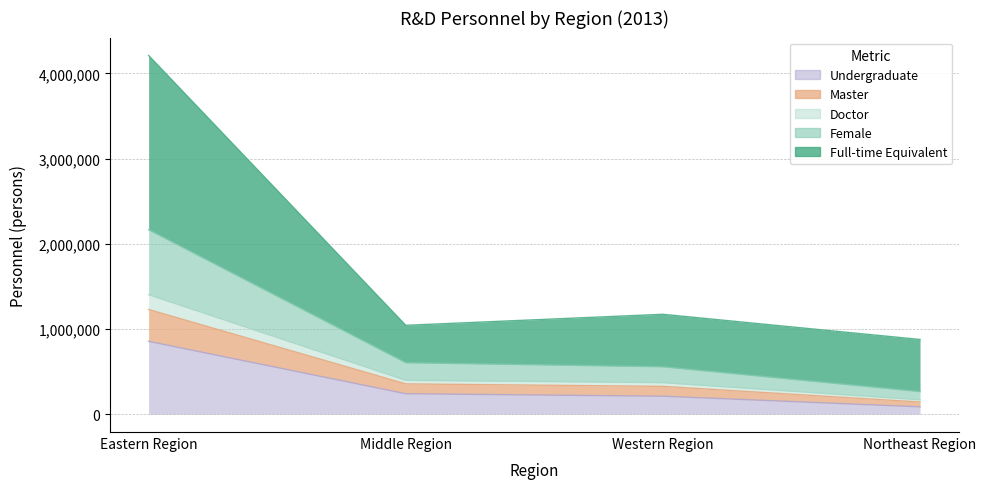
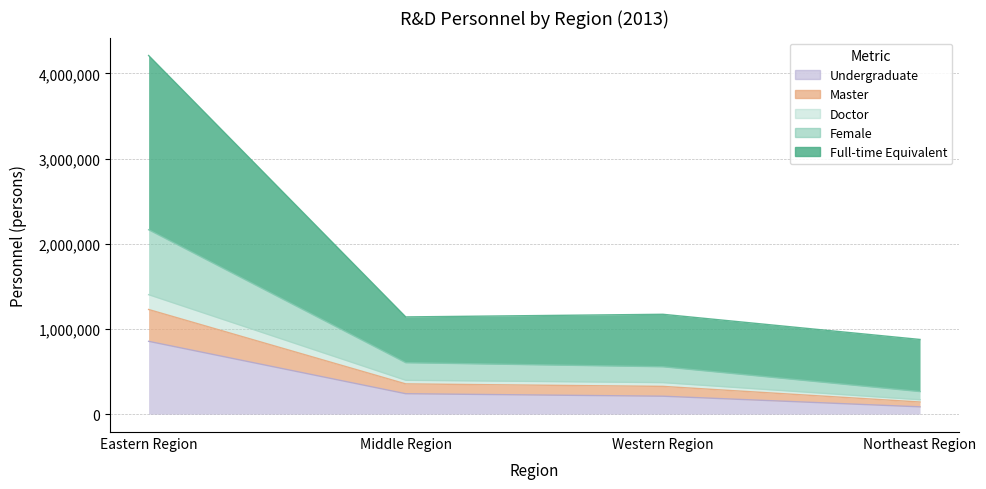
Full-time Equivalent, Middle Region: 400,000 -> 500,000
